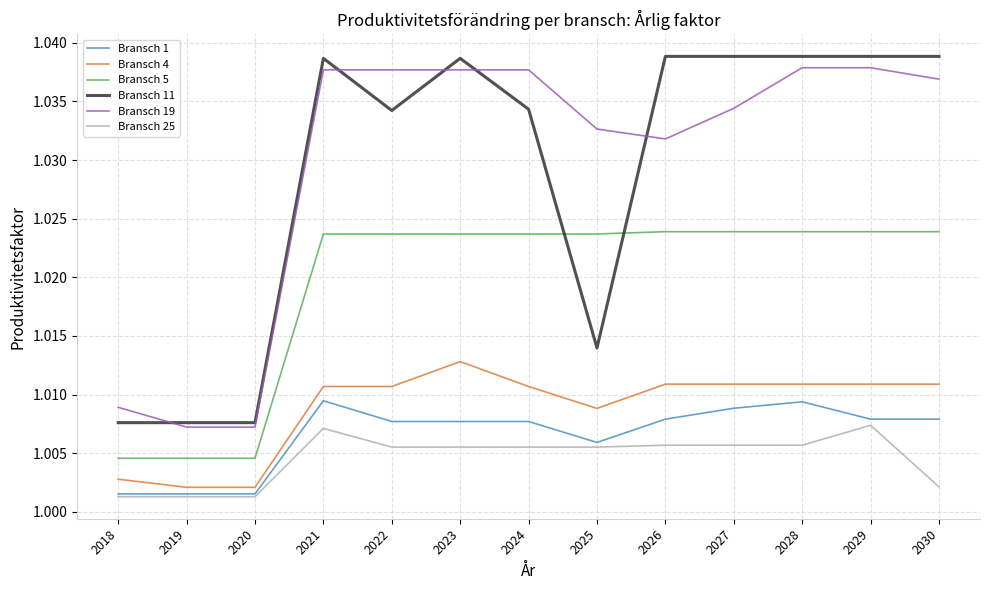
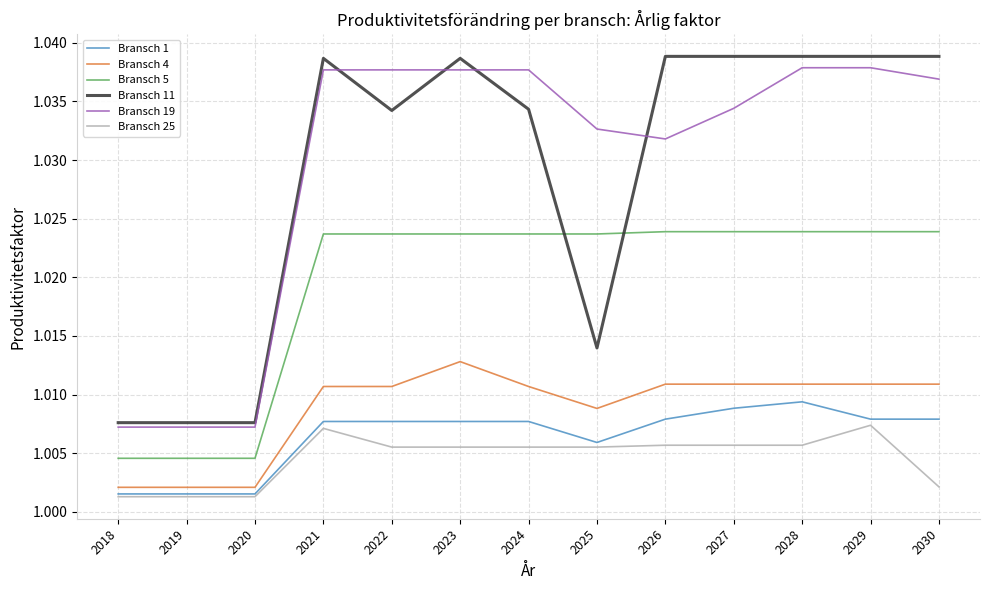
Bransch 4, 2018: 1.0028 -> 1.0021
Bransch 19, 2018: 1.0089 -> 1.0072
Bransch 1, 2021: 1.0095 -> 1.0077
